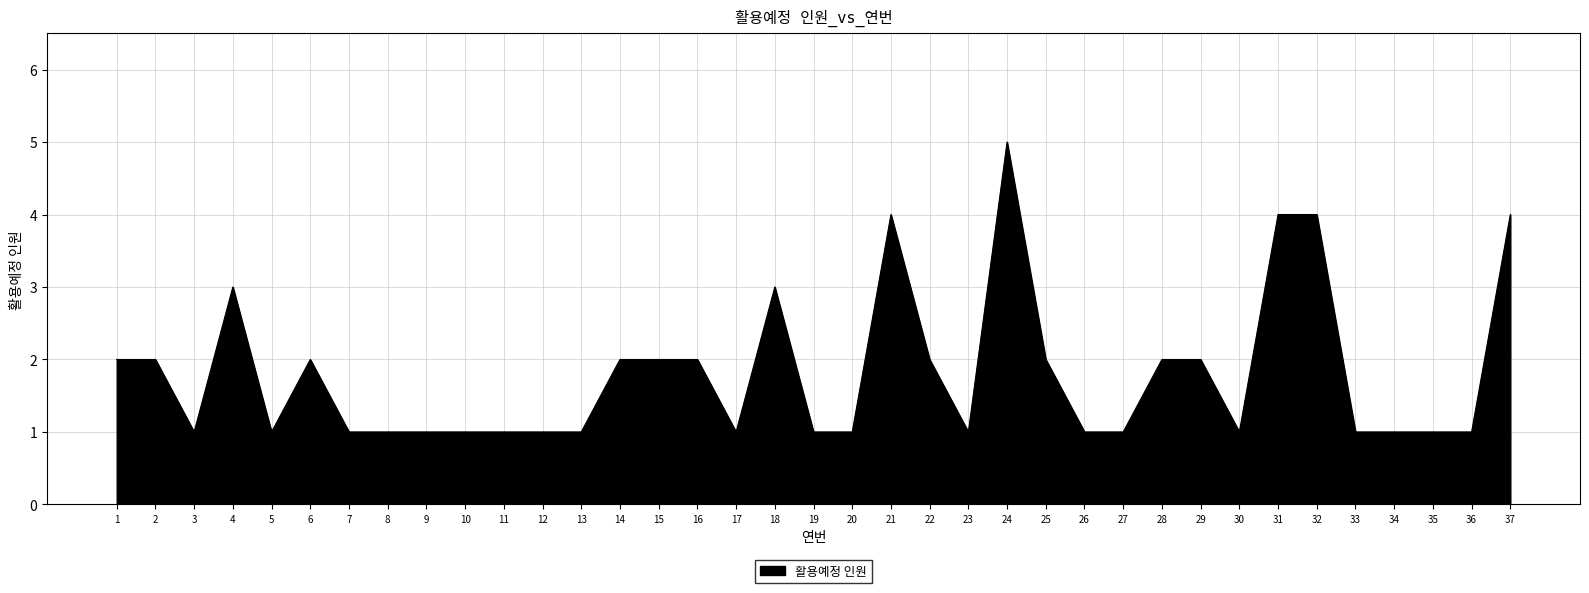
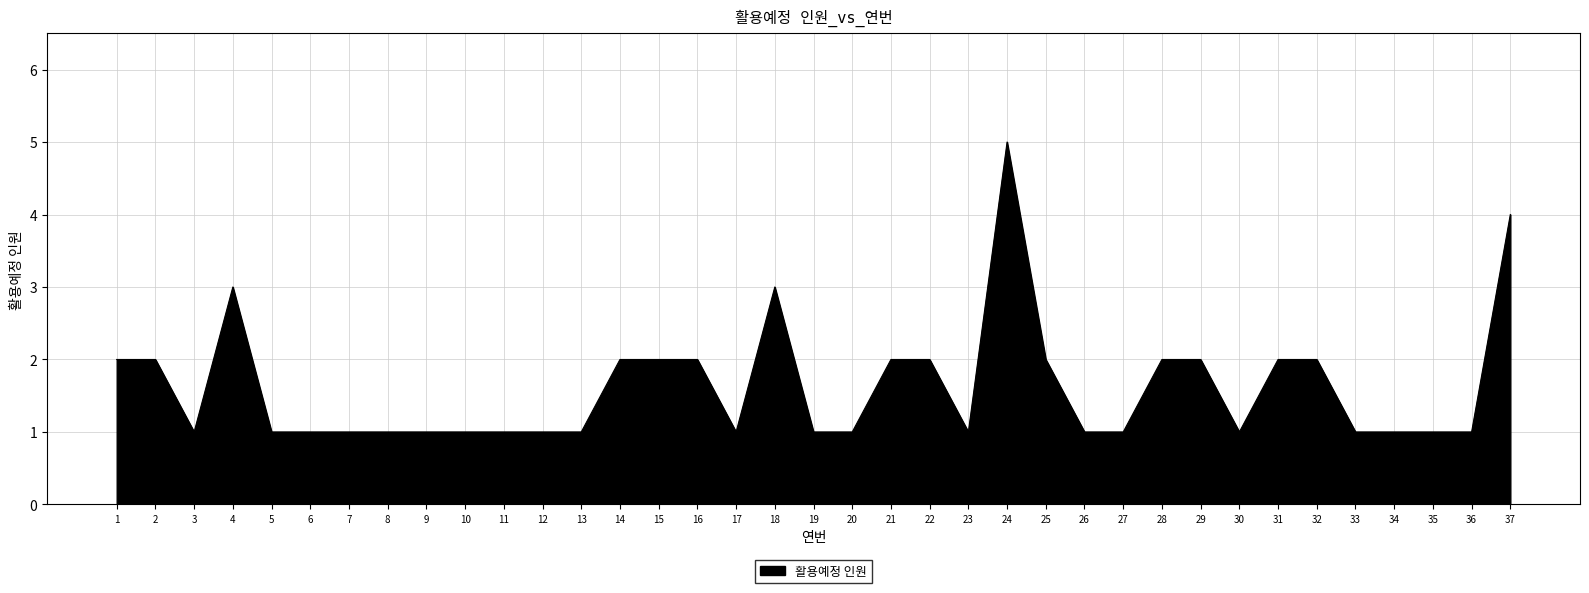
6: 2 -> 1
21: 4 -> 2
31: 4 -> 2
32: 4 -> 2
